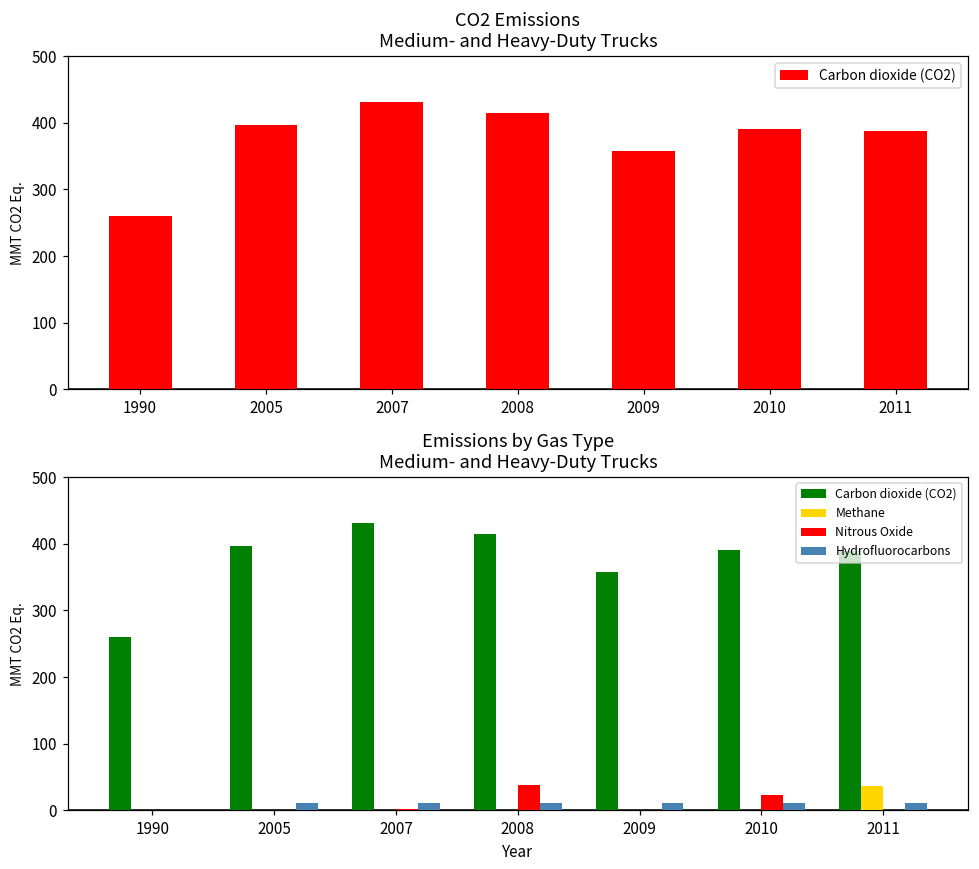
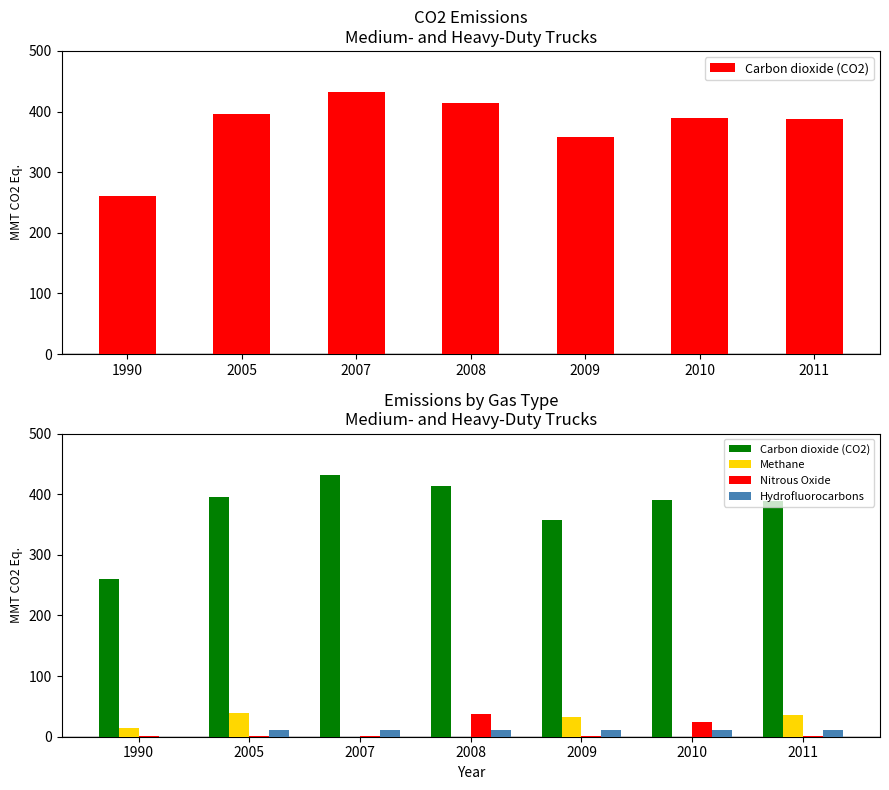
Emissions by Gas Type Medium- and Heavy-Duty Trucks, Methane, 1990: 0 -> 10
Emissions by Gas Type Medium- and Heavy-Duty Trucks, Methane, 2005: 0 -> 40
Emissions by Gas Type Medium- and Heavy-Duty Trucks, Methane, 2009: 0 -> 30
